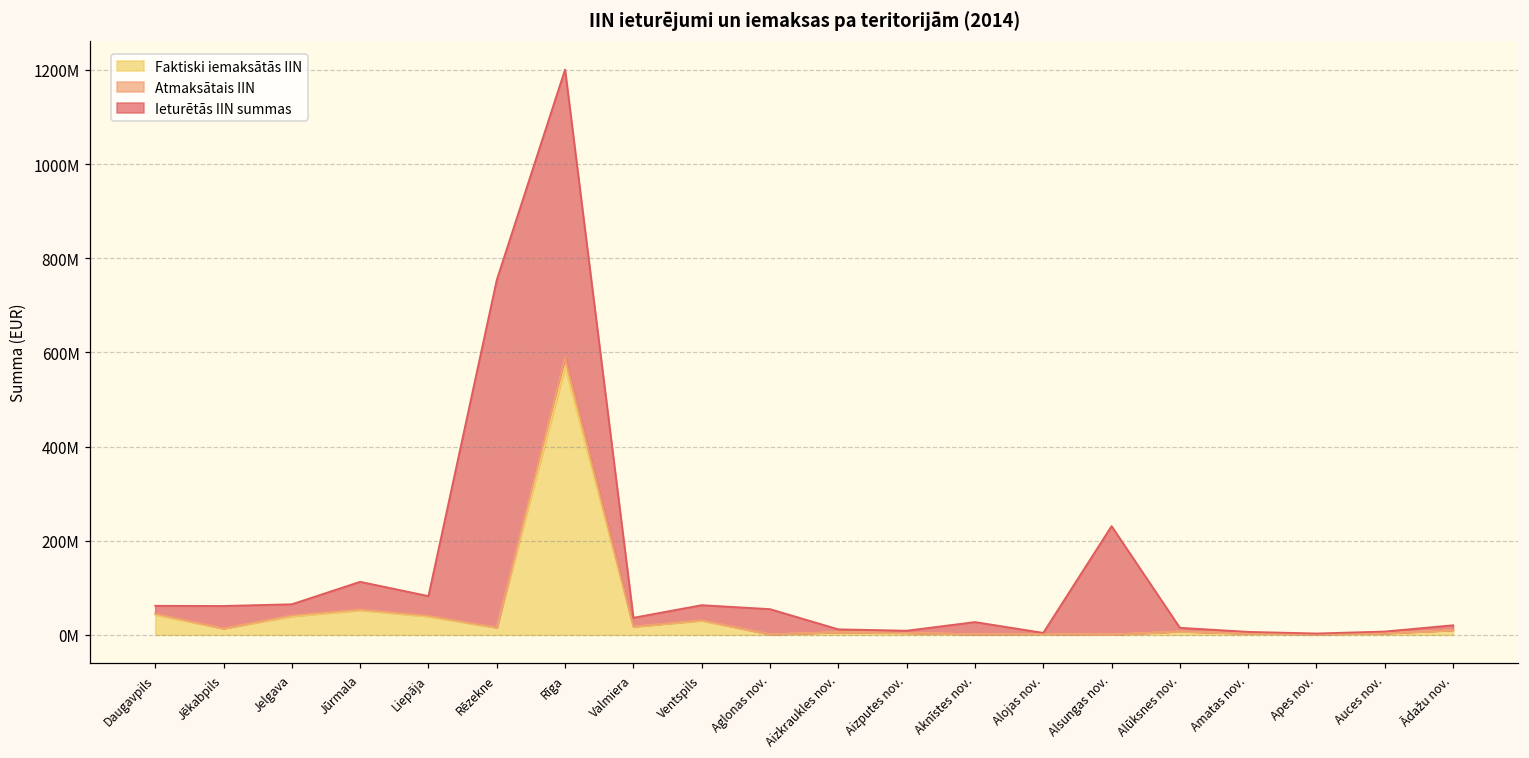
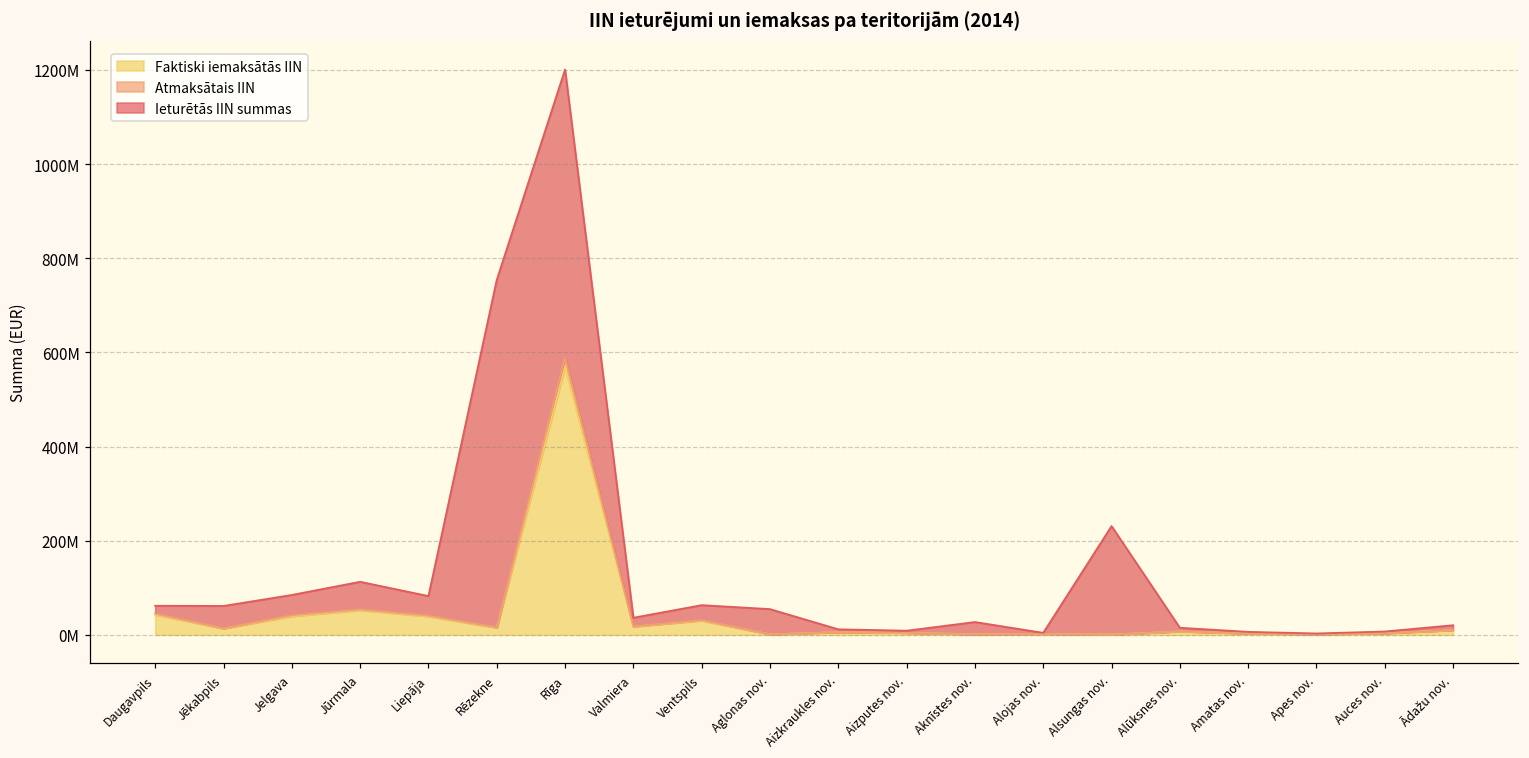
Ieturētās IIN summas, Jelgava: 20000000 -> 40000000
